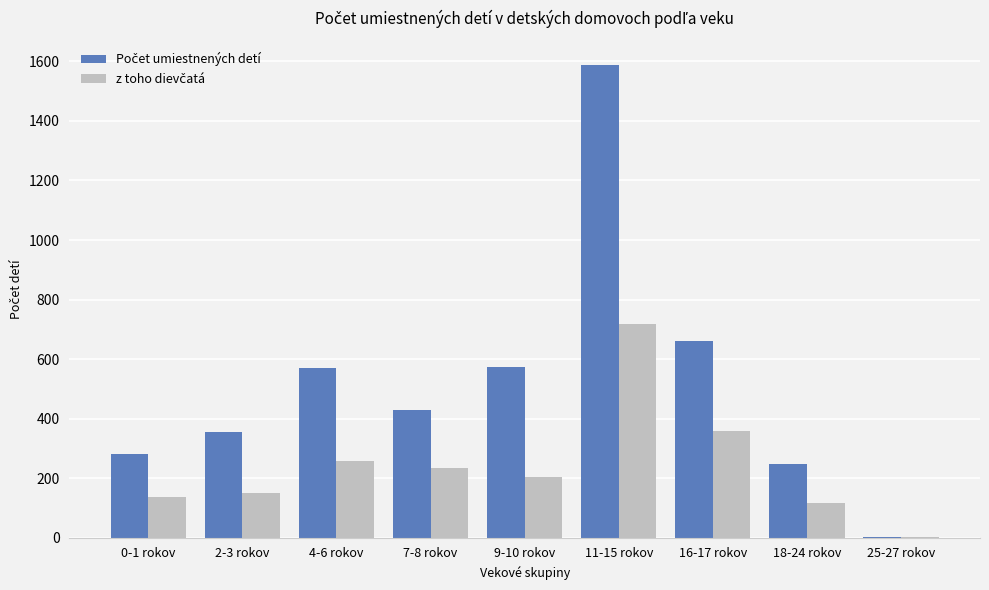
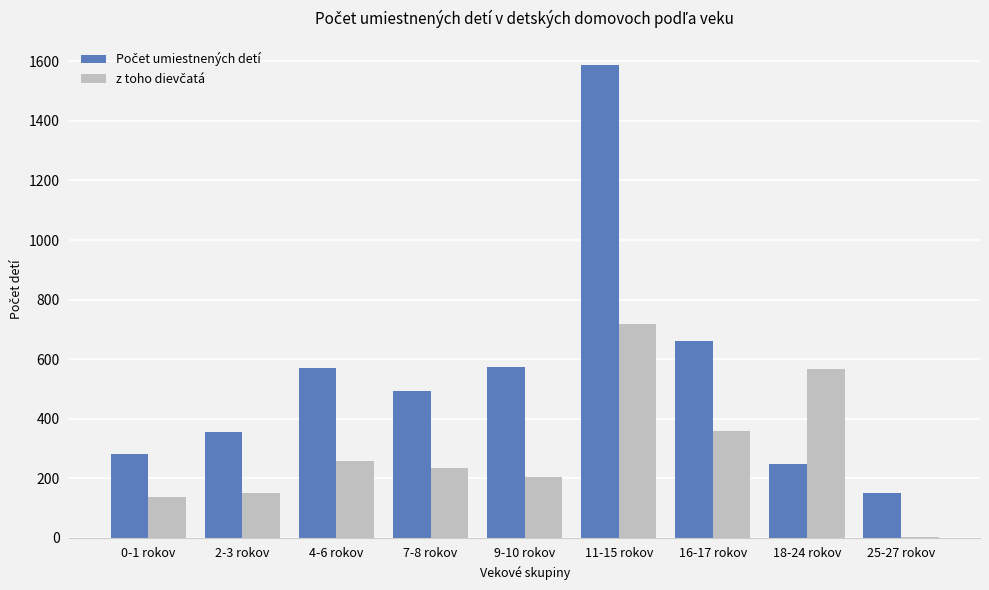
Počet umiestnených detí, 7-8 rokov: 430 -> 490
z toho dievčatá, 18-24 rokov: 120 -> 570
Počet umiestnených detí, 25-27 rokov: 0 -> 150
